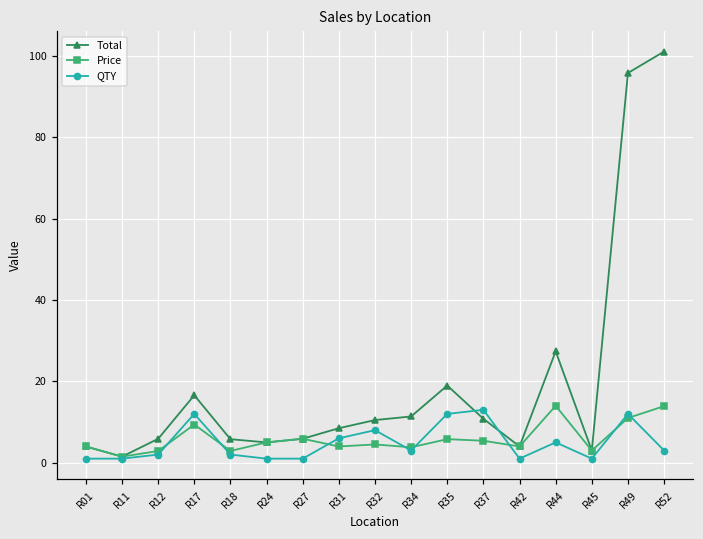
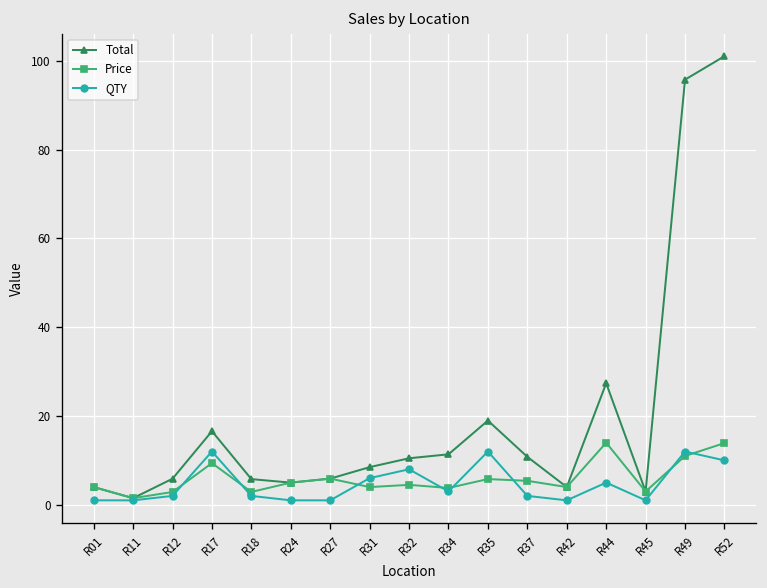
QTY, R37: 13 -> 2
QTY, R52: 3 -> 10
